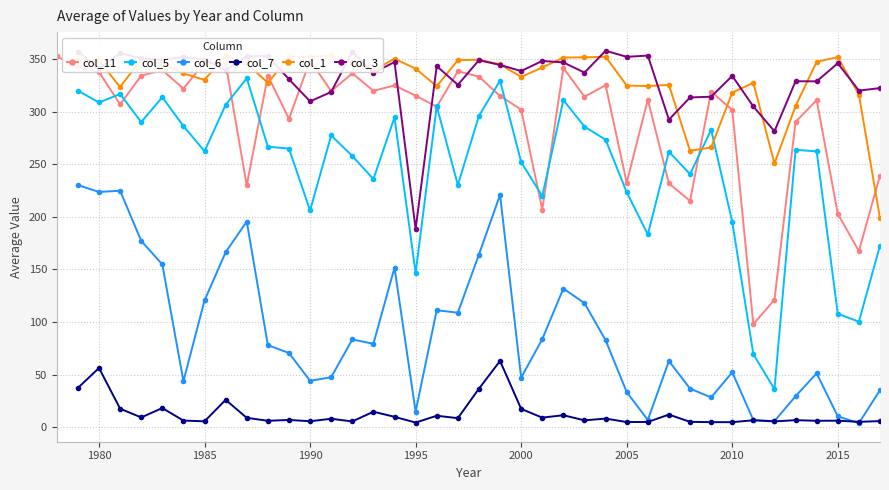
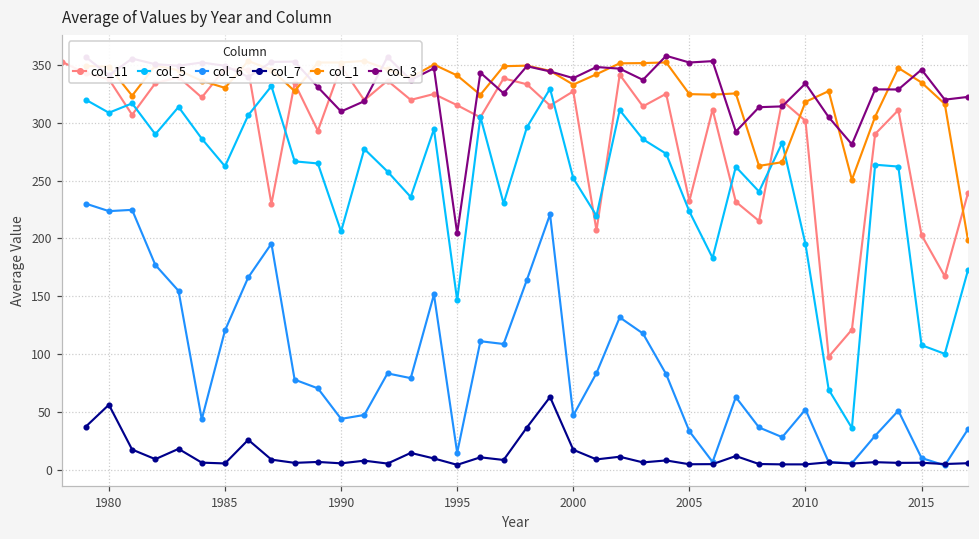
col_3, 1995: 188 -> 204
col_11, 2000: 302 -> 327
col_1, 2015: 352 -> 335
